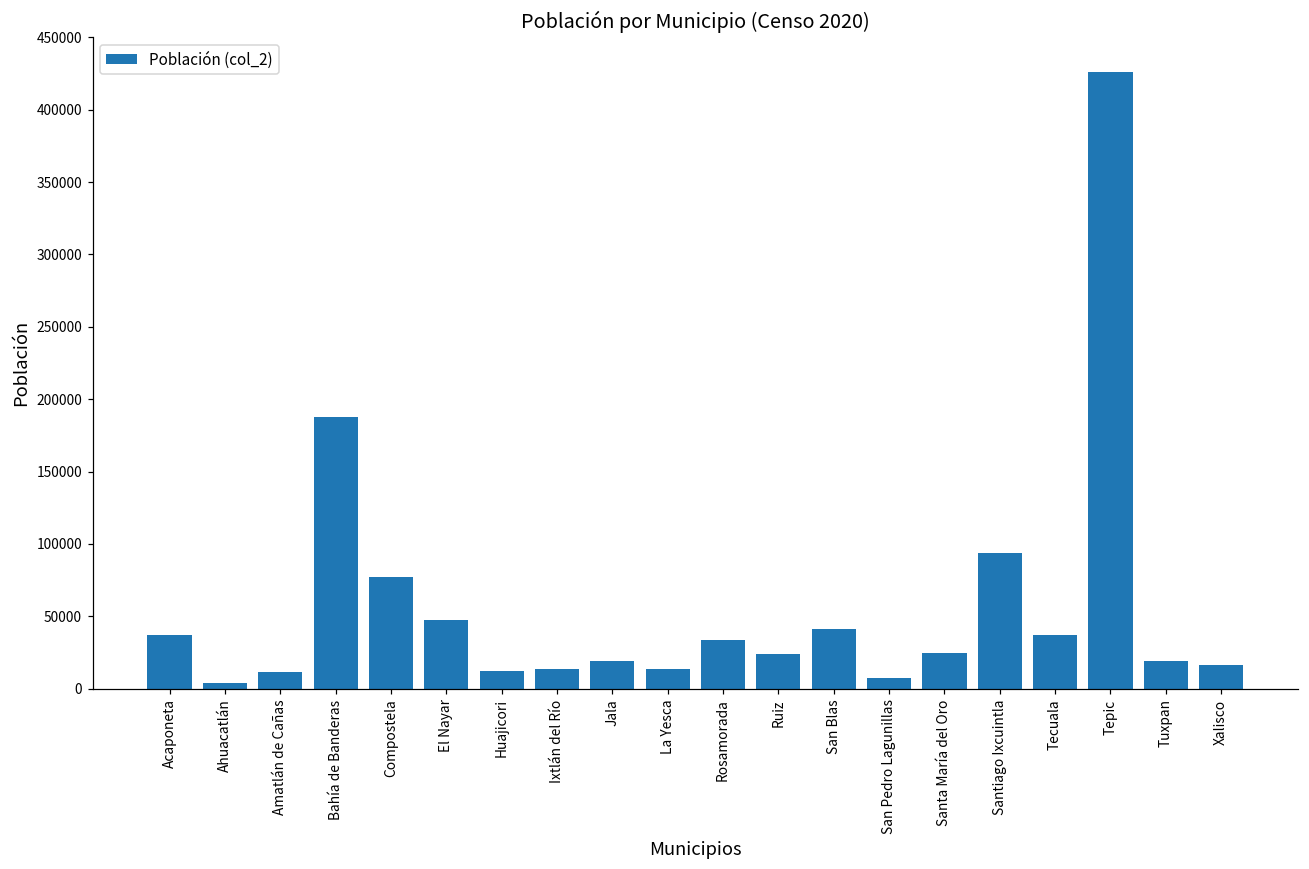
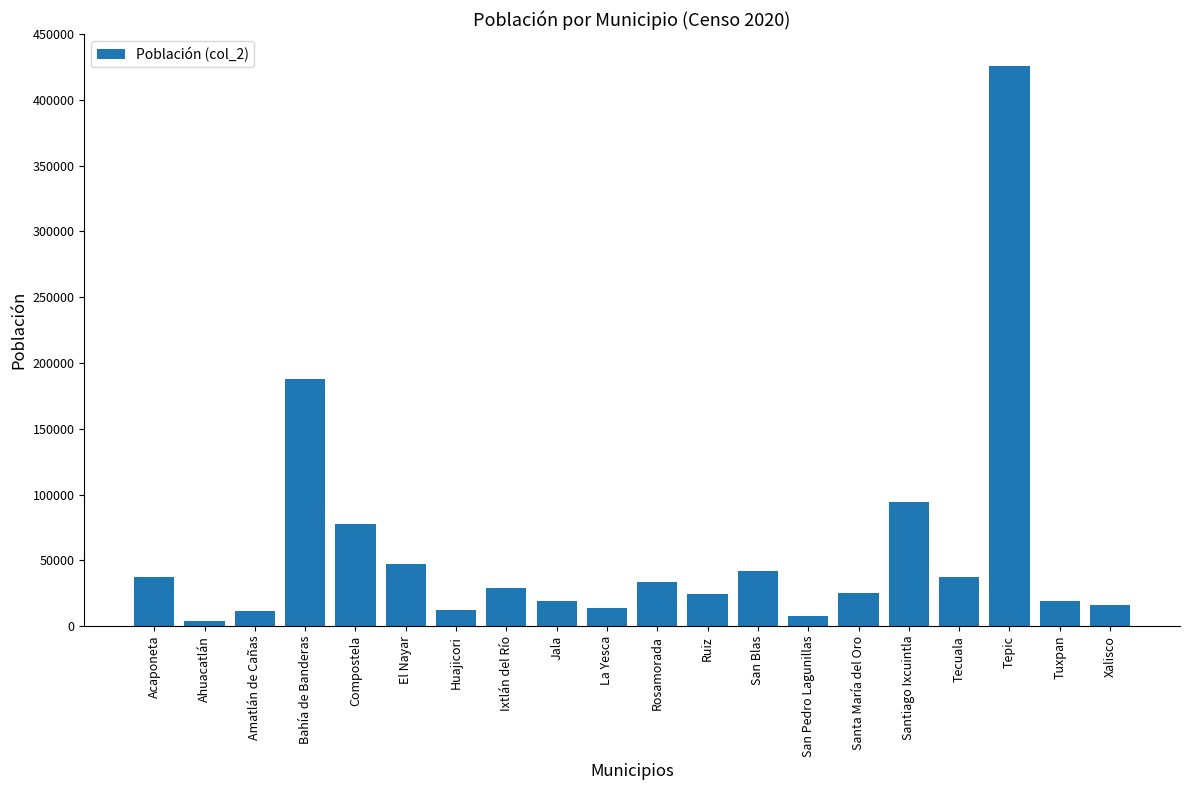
Ixtlán del Río: 13000 -> 29000
